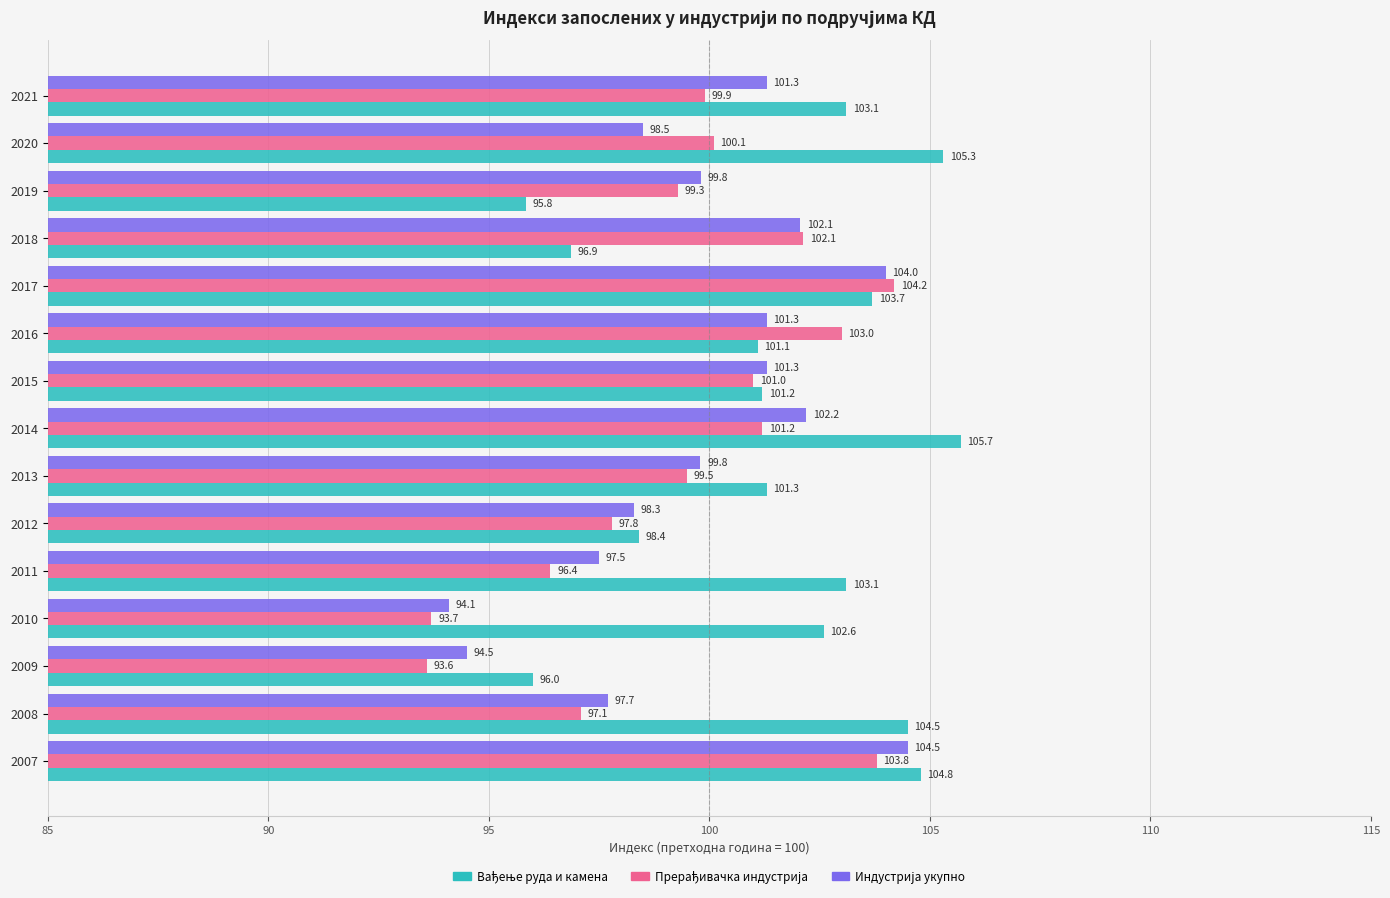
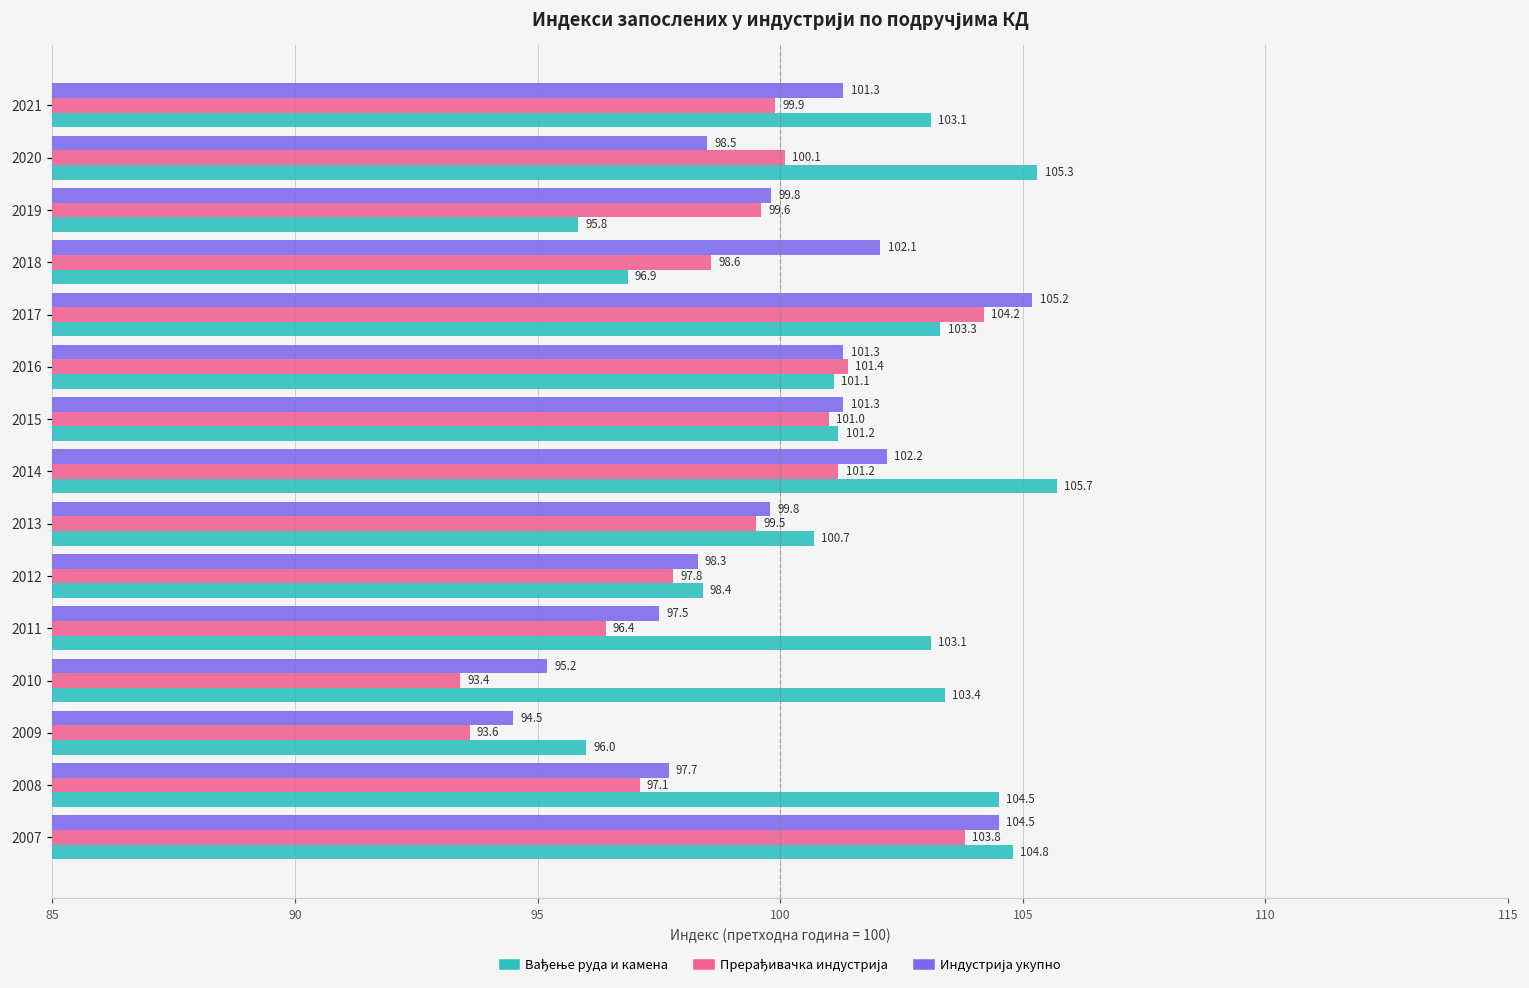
Прерађивачка индустрија, 2019: 99.3 -> 99.6
Прерађивачка индустрија, 2018: 102.1 -> 98.6
Индустрија укупно, 2017: 104.0 -> 105.2
Вађење руда и камена, 2017: 103.7 -> 103.3
Прерађивачка индустрија, 2016: 103.0 -> 101.4
Вађење руда и камена, 2013: 101.3 -> 100.7
Индустрија укупно, 2010: 94.1 -> 95.2
Прерађивачка индустрија, 2010: 93.7 -> 93.4
Вађење руда и камена, 2010: 102.6 -> 103.4
